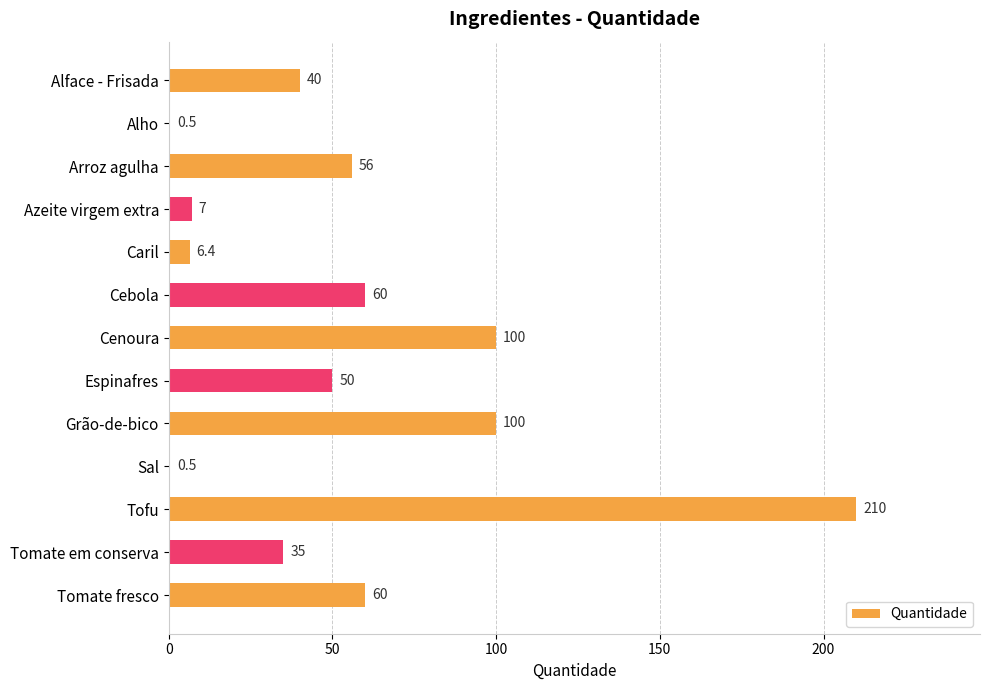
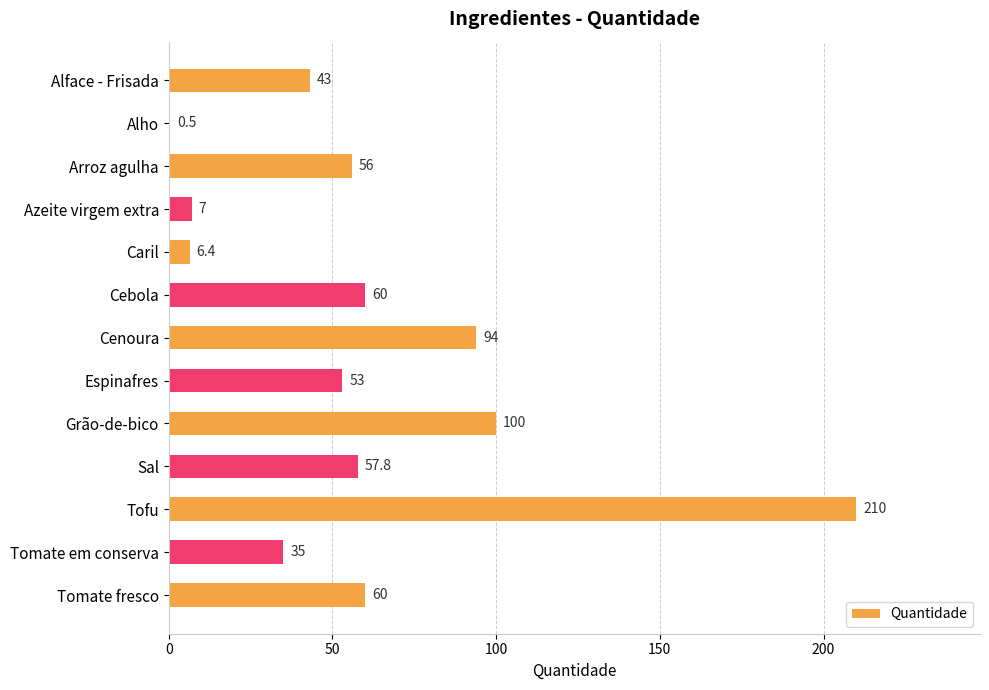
Alface - Frisada: 40 -> 43
Cenoura: 100 -> 94
Espinafres: 50 -> 53
Sal: 0.5 -> 57.8
